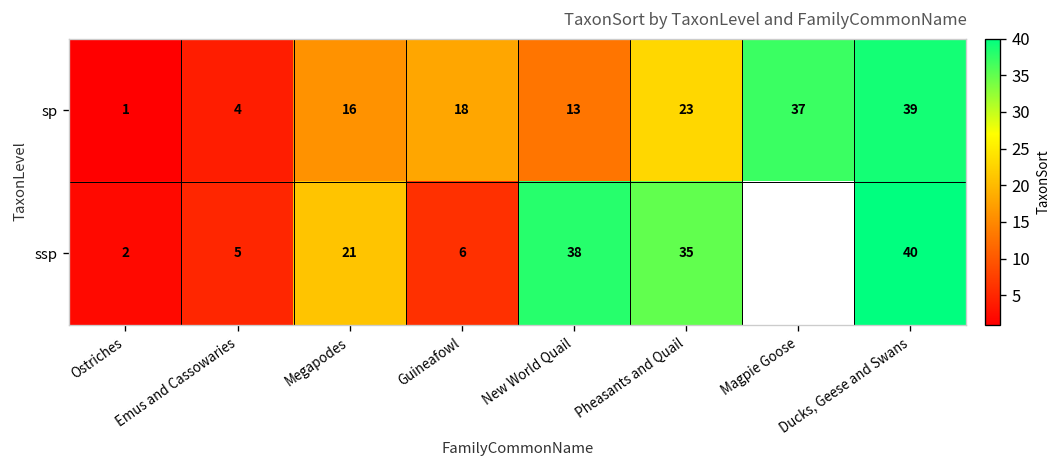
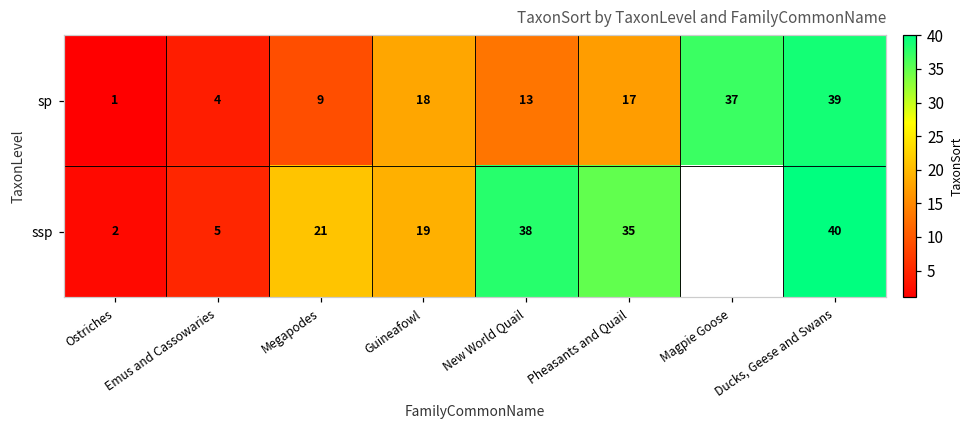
sp, Megapodes: 16 -> 9
sp, Pheasants and Quail: 23 -> 17
ssp, Guineafowl: 6 -> 19
